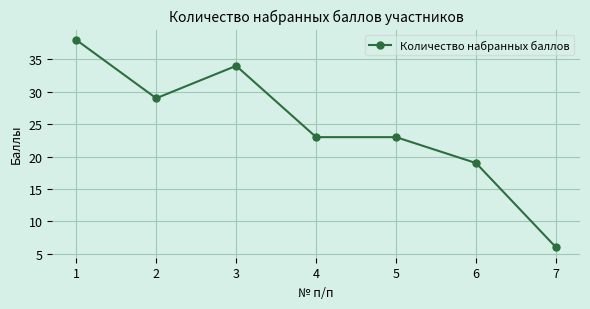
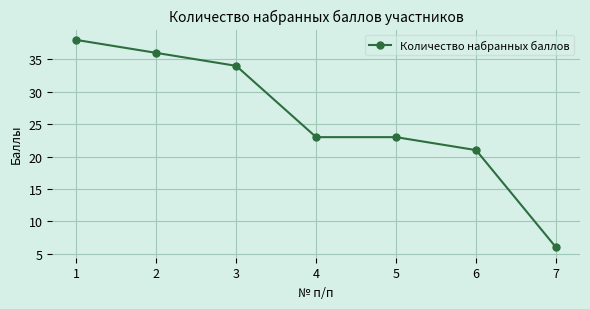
2: 29 -> 36
6: 19 -> 21
